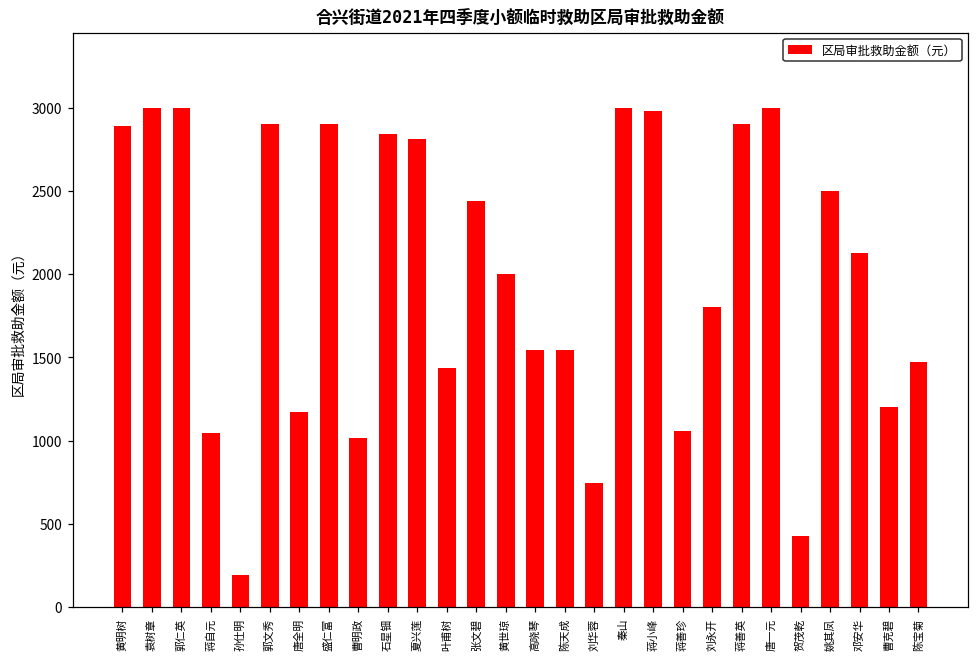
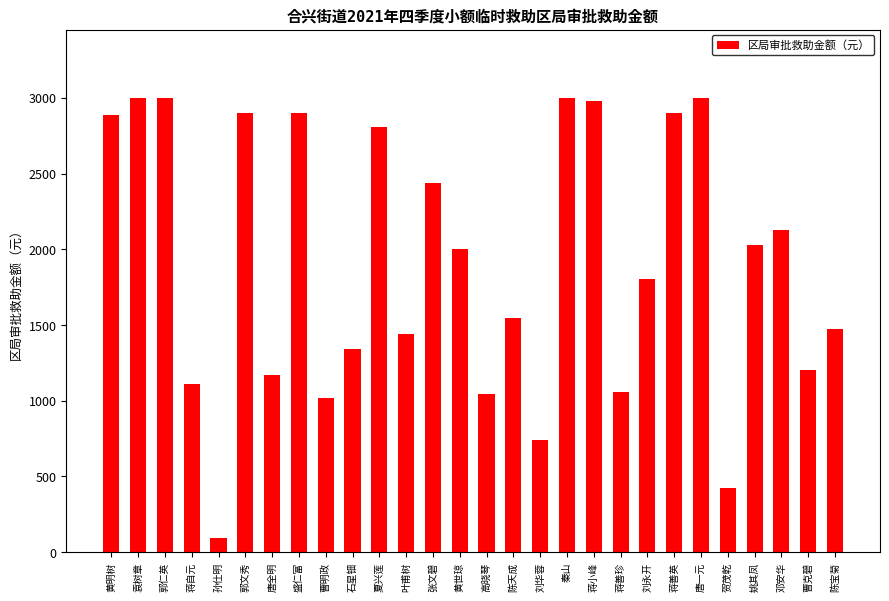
蒋自元: 1040 -> 1110
孙仕明: 190 -> 90
石星钿: 2840 -> 1340
高晓琴: 1550 -> 1050
姚其凤: 2500 -> 2030
